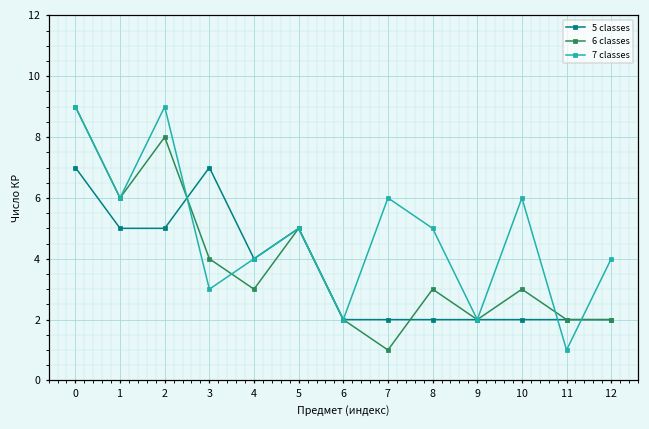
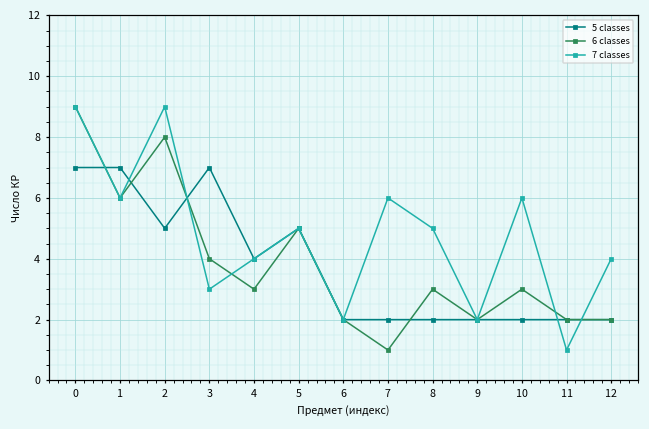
5 classes, 1: 5 -> 7
